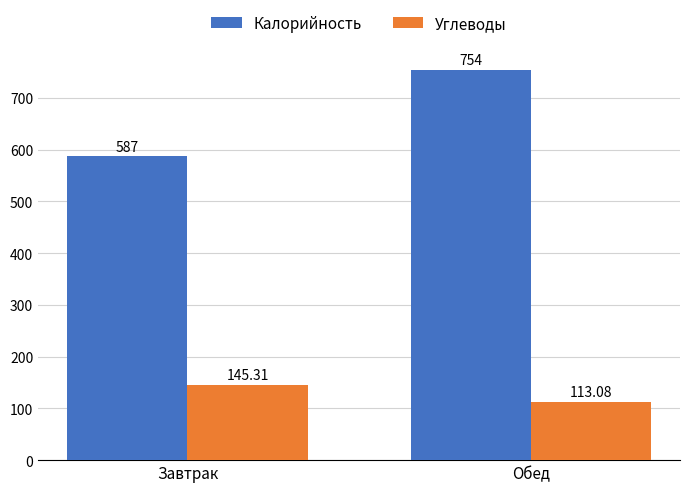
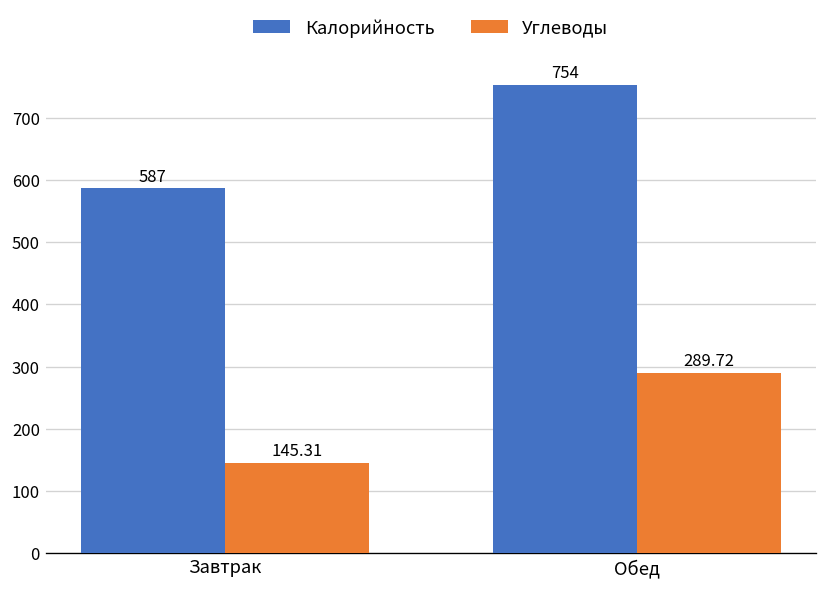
Углеводы, Обед: 113.08 -> 289.72
